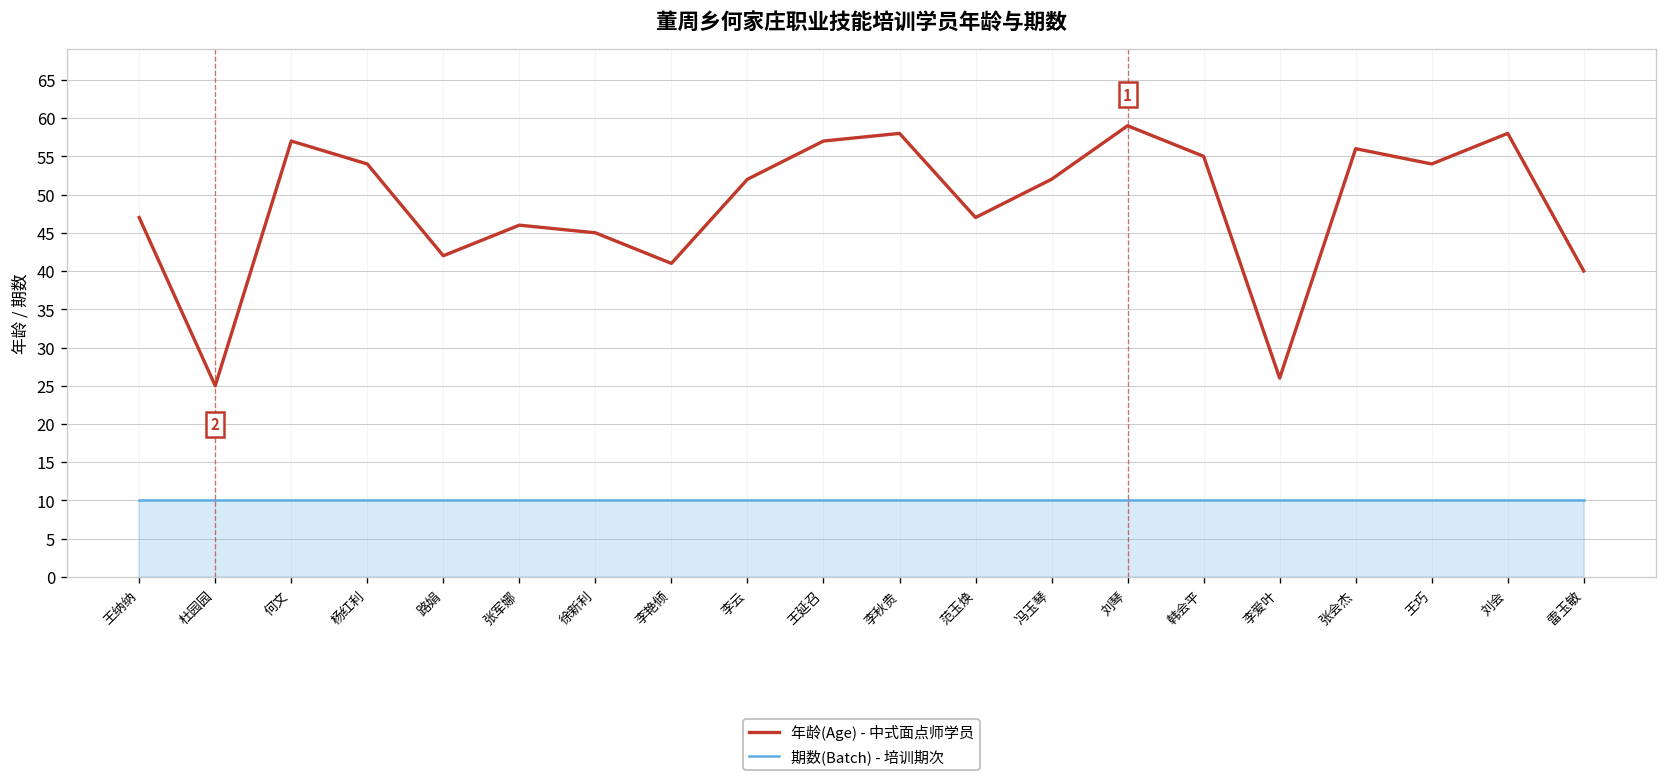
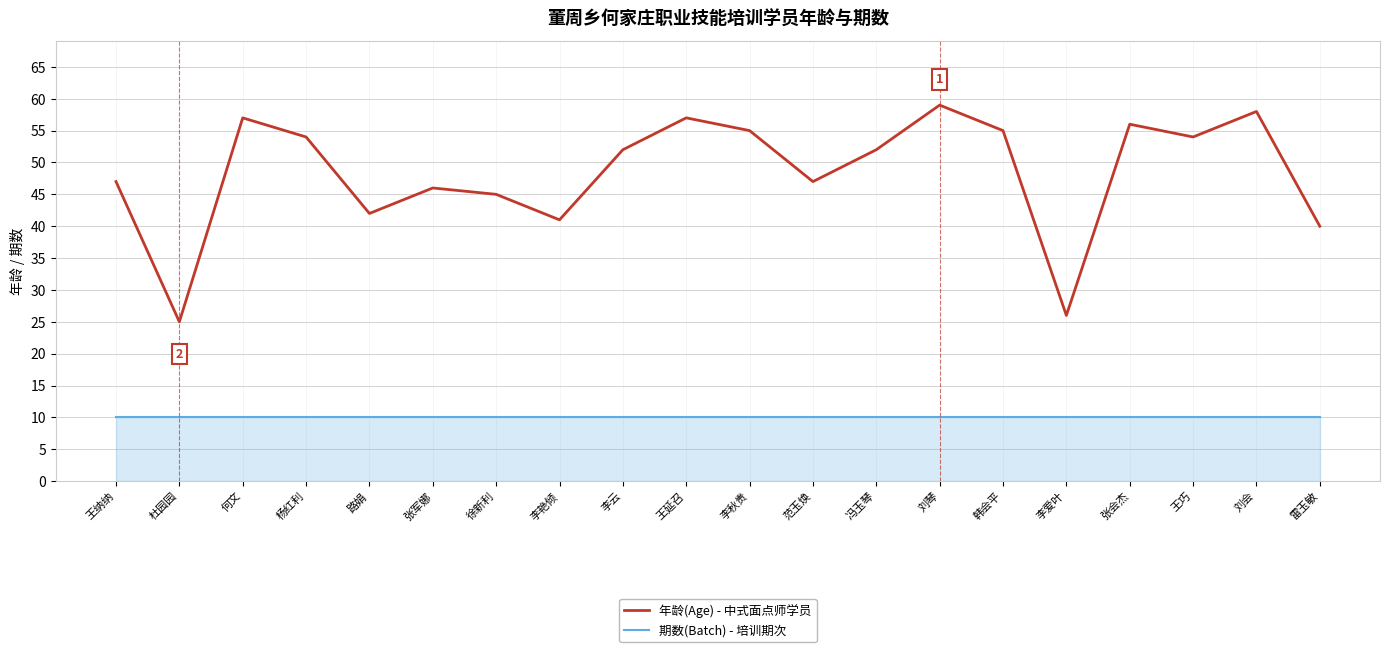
年龄(Age) - 中式面点师学员, 李秋贵: 58 -> 55
